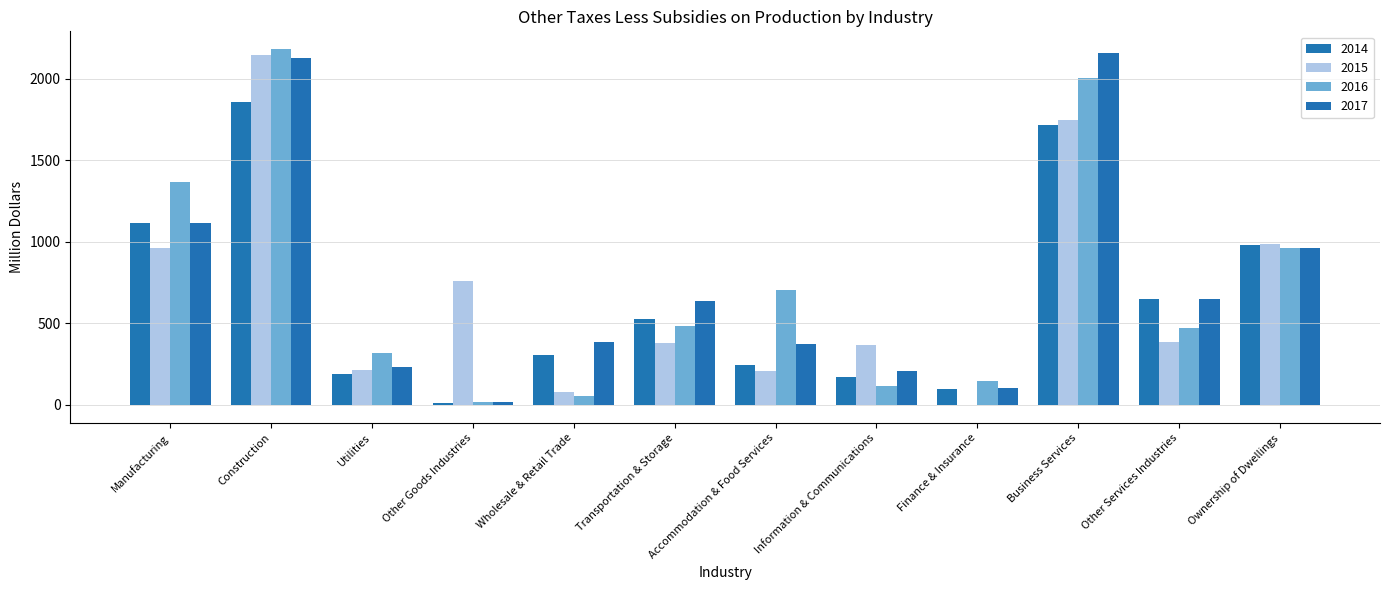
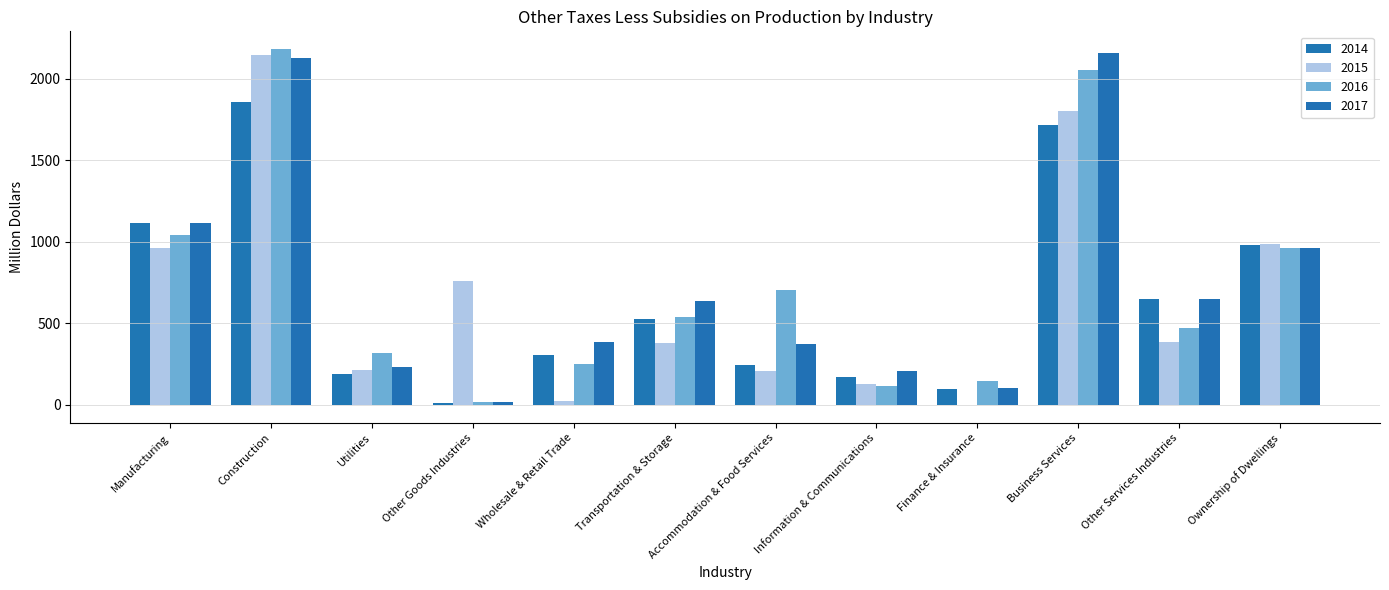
2016, Manufacturing: 1370 -> 1050
2015, Wholesale & Retail Trade: 80 -> 30
2016, Wholesale & Retail Trade: 60 -> 250
2016, Transportation & Storage: 480 -> 540
2015, Information & Communications: 370 -> 130
2015, Business Services: 1750 -> 1810
2016, Business Services: 2000 -> 2060
